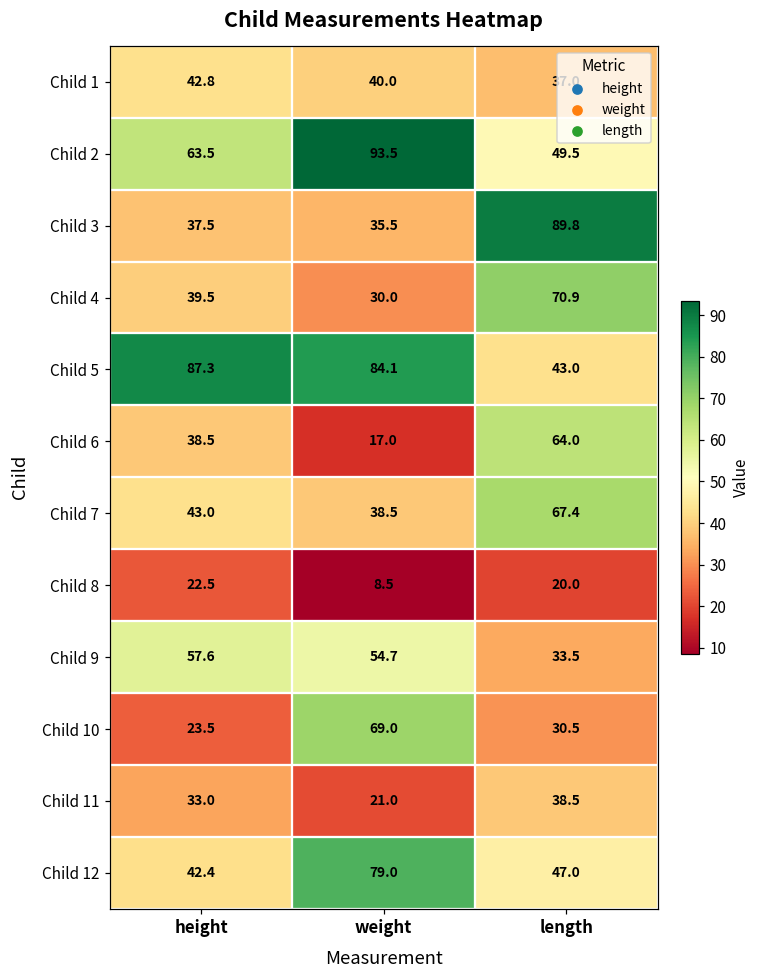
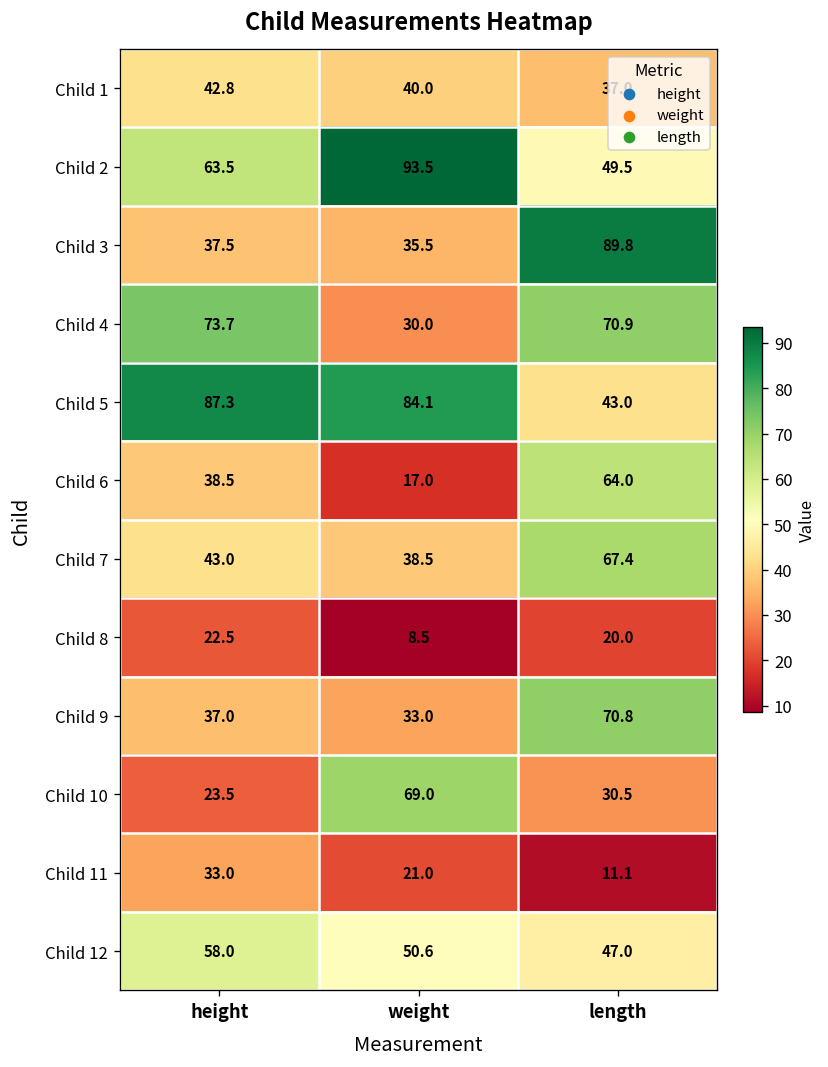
Child 4, height: 39.5 -> 73.7
Child 9, height: 57.6 -> 37.0
Child 9, weight: 54.7 -> 33.0
Child 9, length: 33.5 -> 70.8
Child 11, length: 38.5 -> 11.1
Child 12, height: 42.4 -> 58.0
Child 12, weight: 79.0 -> 50.6
